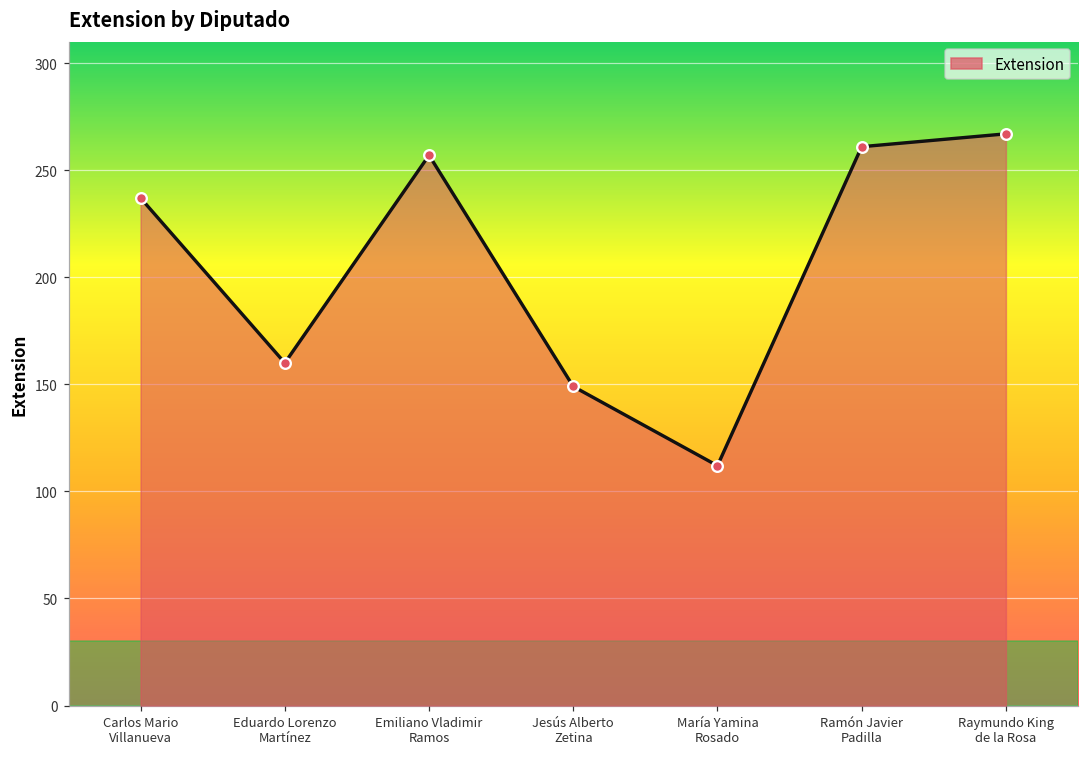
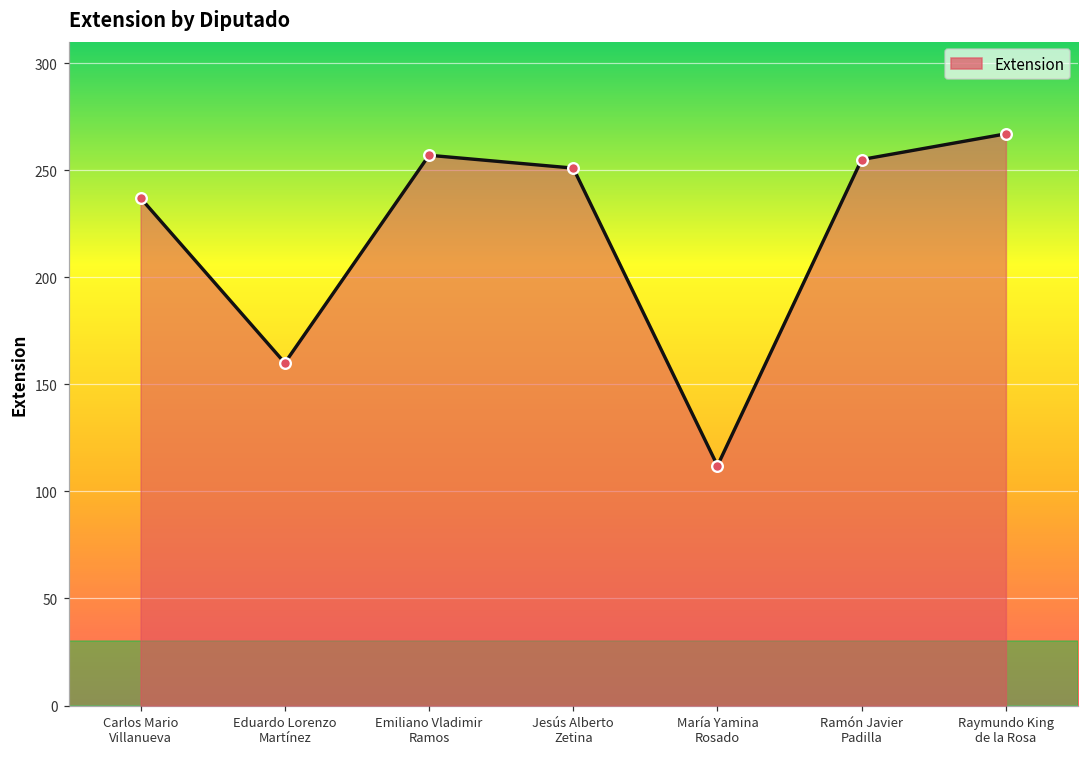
Jesús Alberto Zetina: 149 -> 251
Ramón Javier Padilla: 261 -> 255
